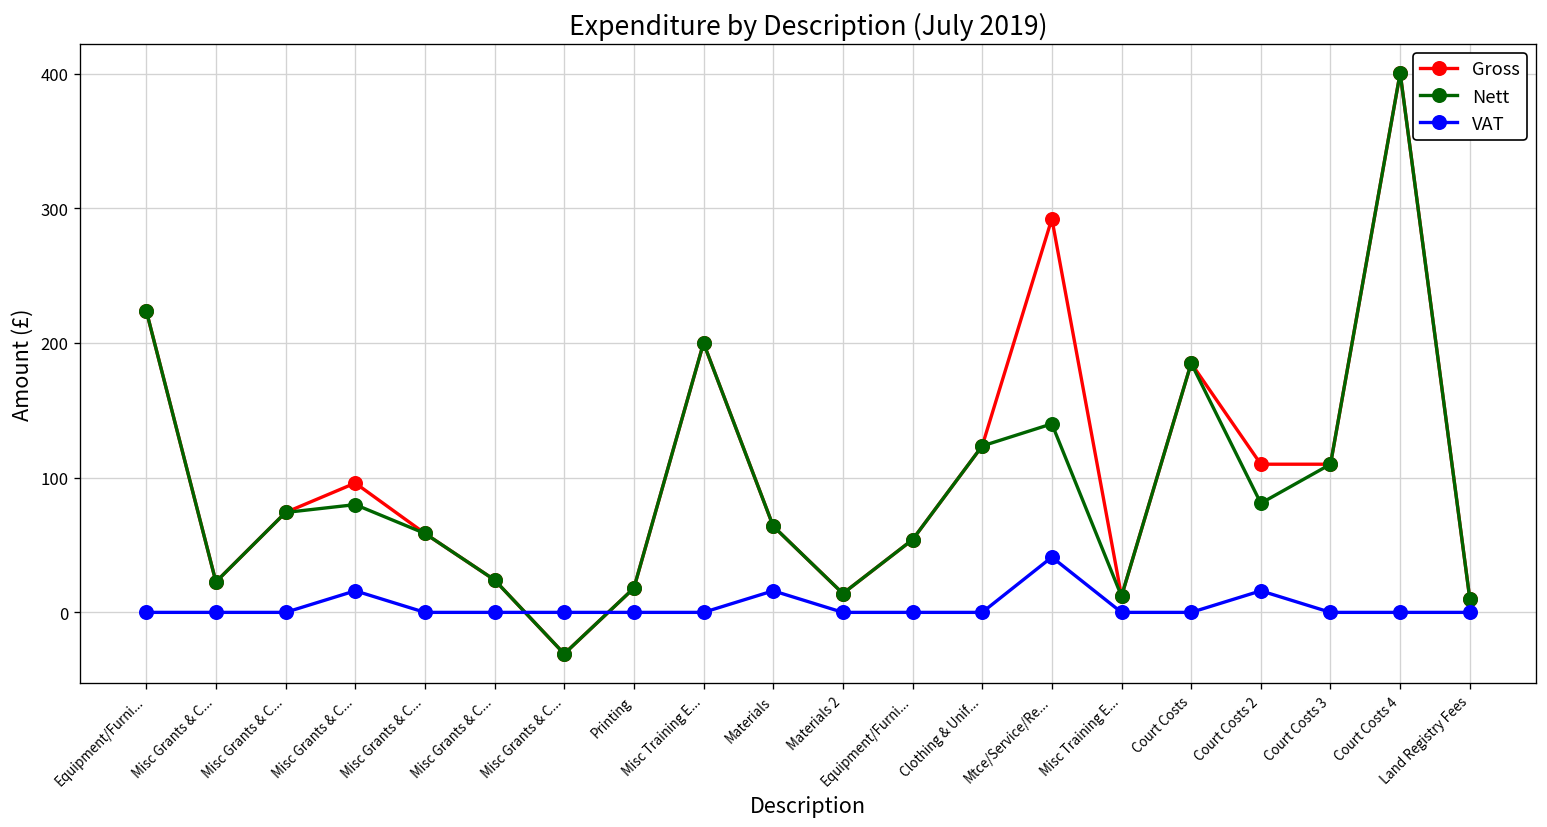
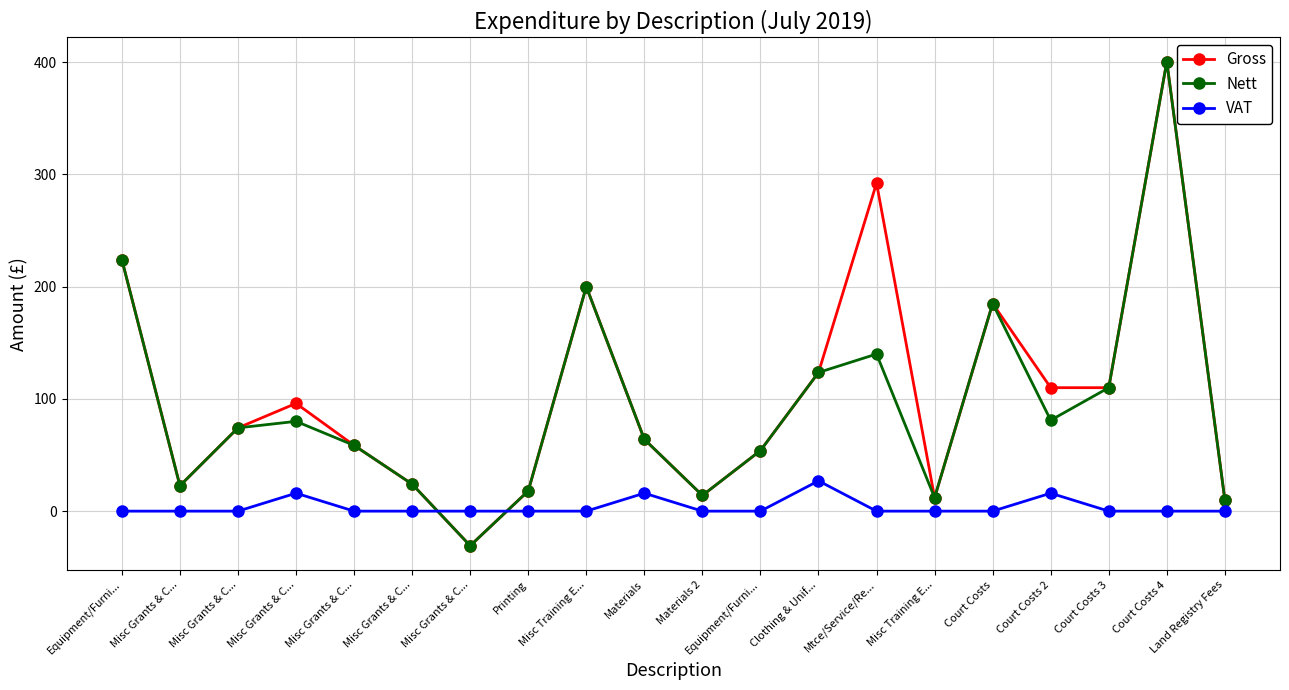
VAT, Clothing & Unif...: 0 -> 27
VAT, Mtce/Service/Re...: 41 -> 0
